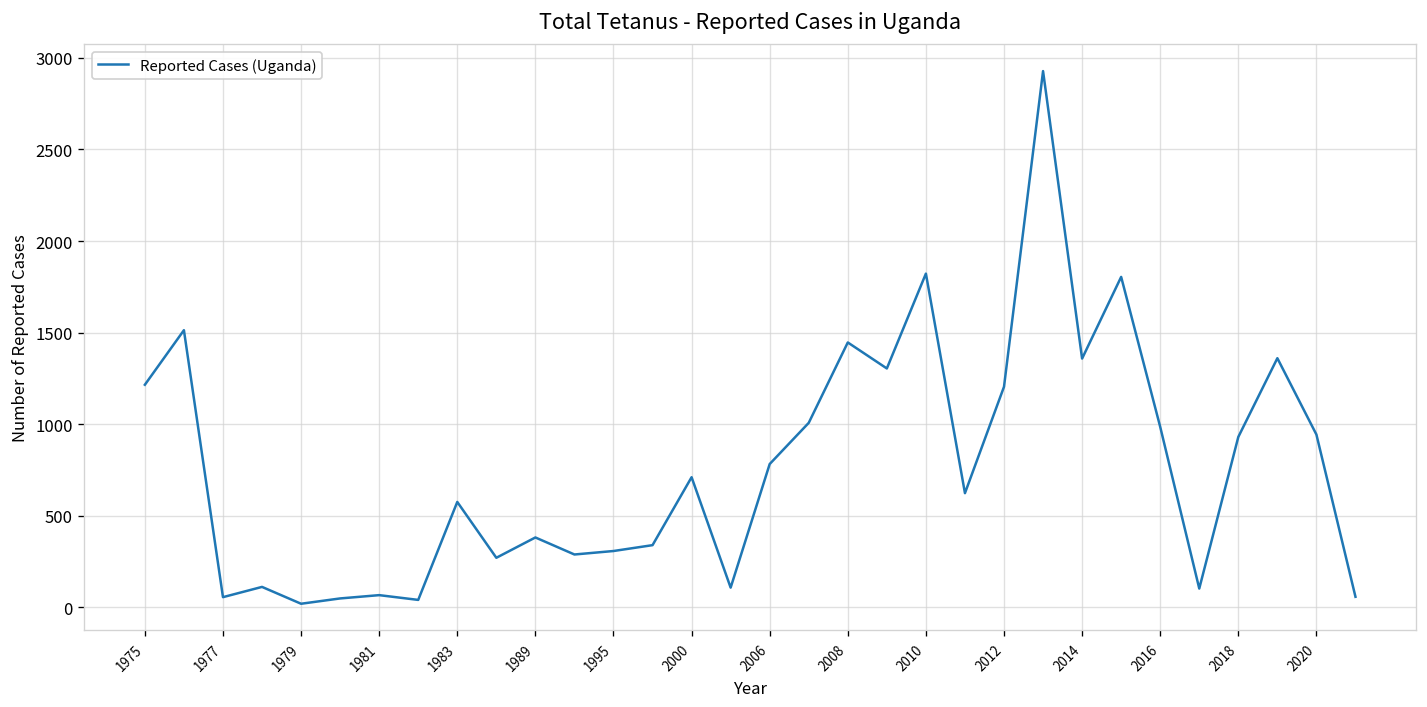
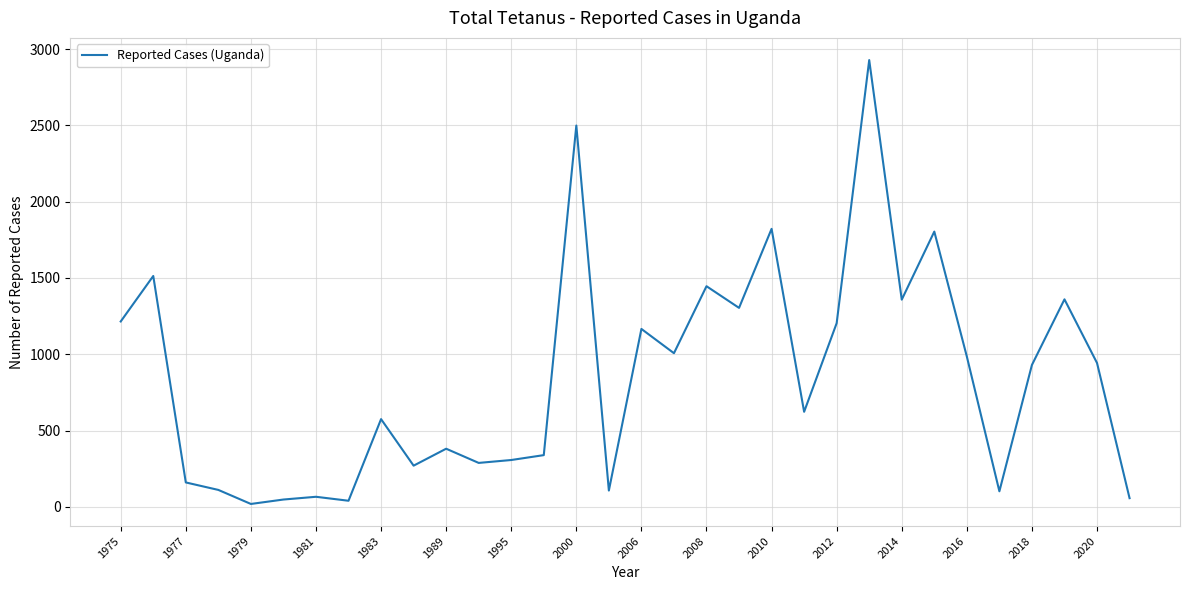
1977: 60 -> 160
2000: 710 -> 2500
2006: 780 -> 1170
